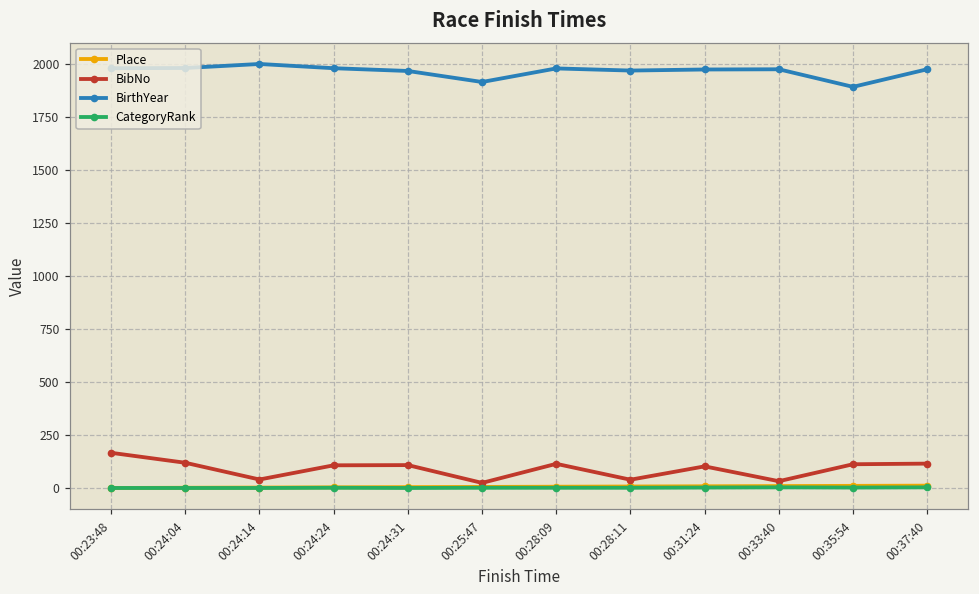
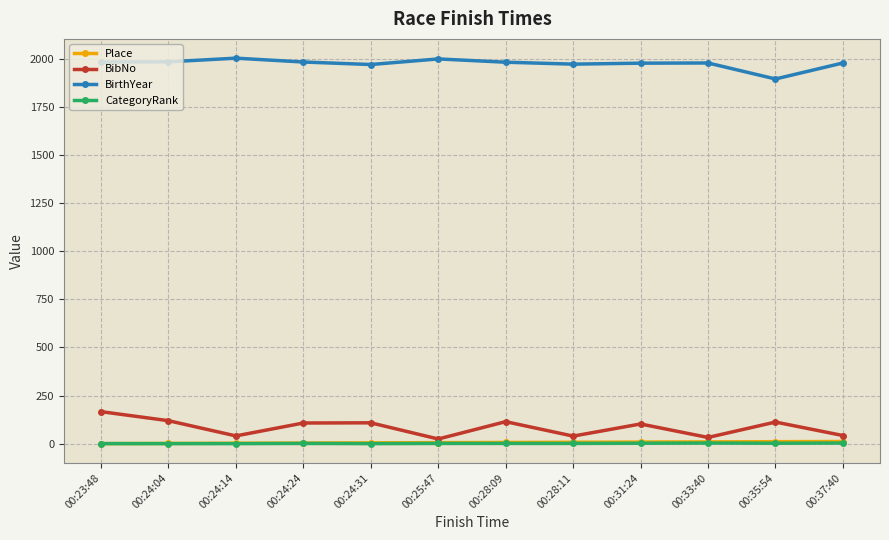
BirthYear, 00:25:47: 1920 -> 2000
BibNo, 00:37:40: 120 -> 40
